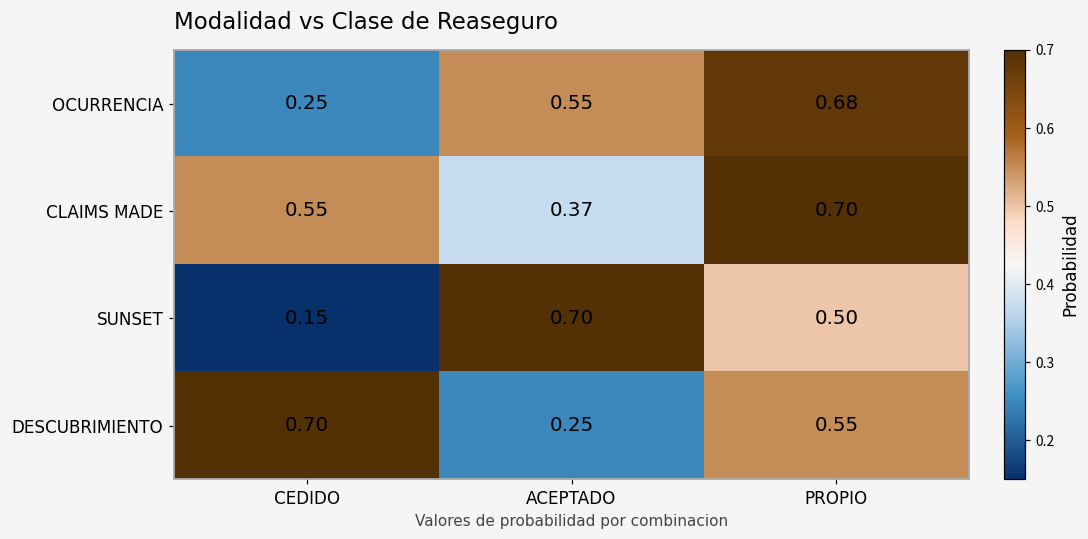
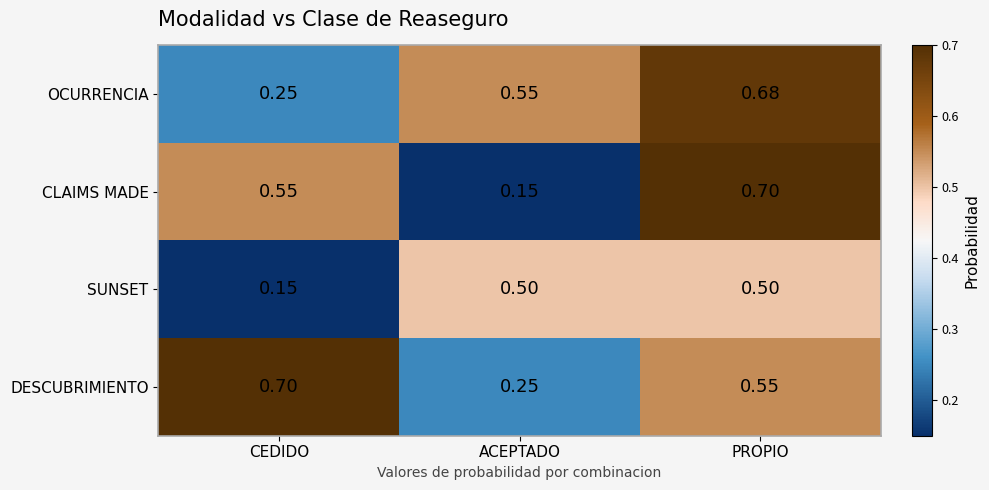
CLAIMS MADE, ACEPTADO: 0.37 -> 0.15
SUNSET, ACEPTADO: 0.70 -> 0.50
